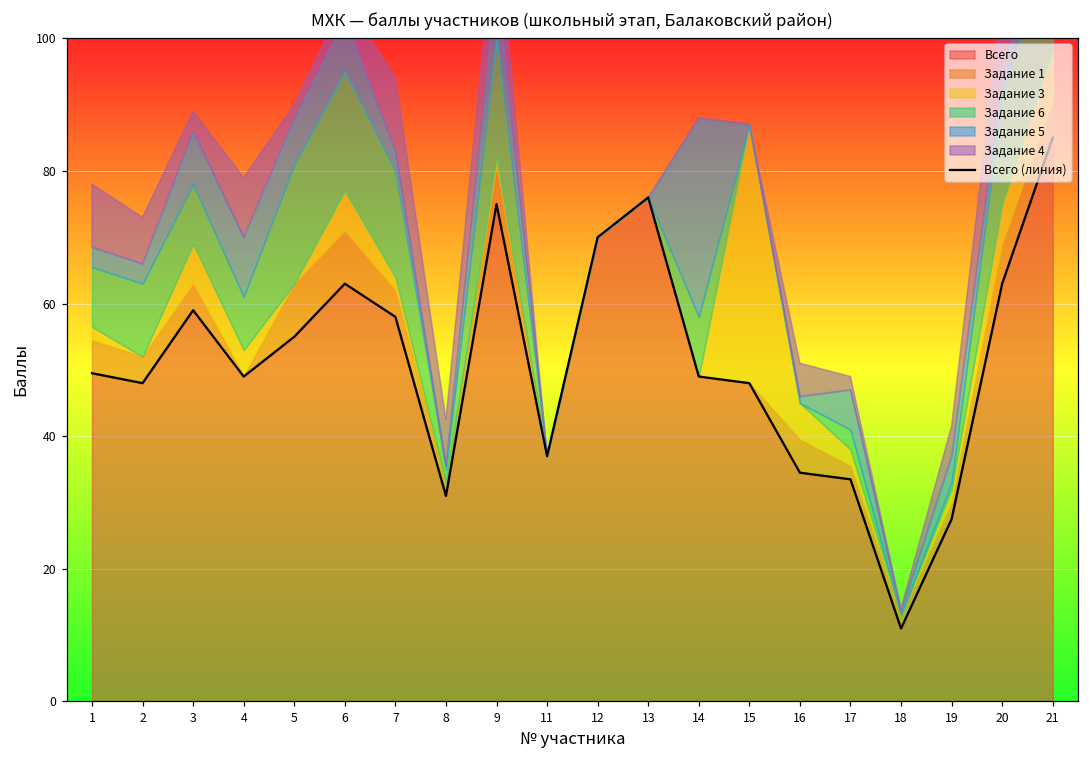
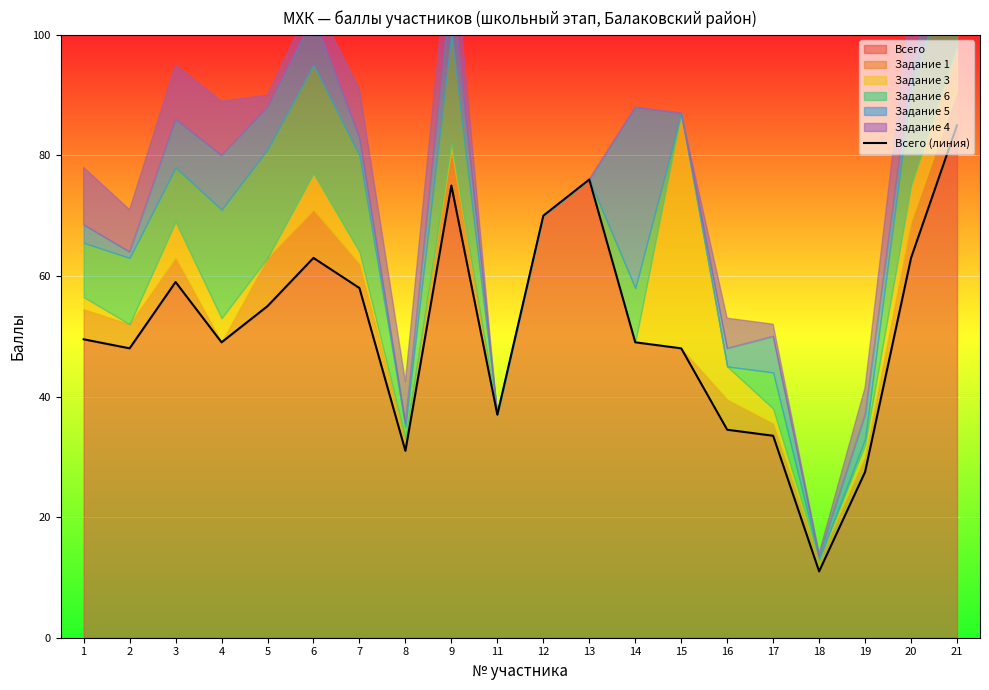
Задание 5, 2: 3 -> 1
Задание 4, 3: 3 -> 9
Задание 6, 4: 8 -> 18
Задание 4, 7: 11 -> 8
Задание 5, 16: 1 -> 3
Задание 6, 17: 3 -> 6
